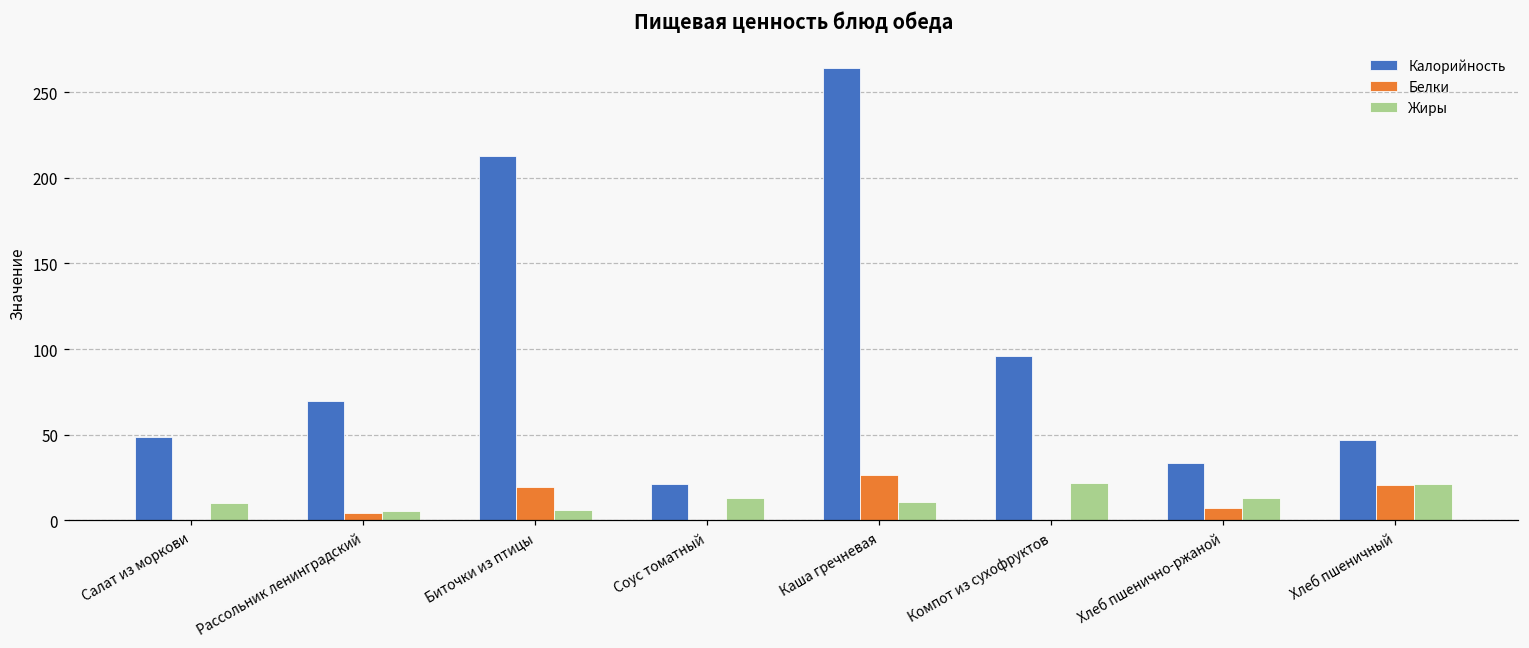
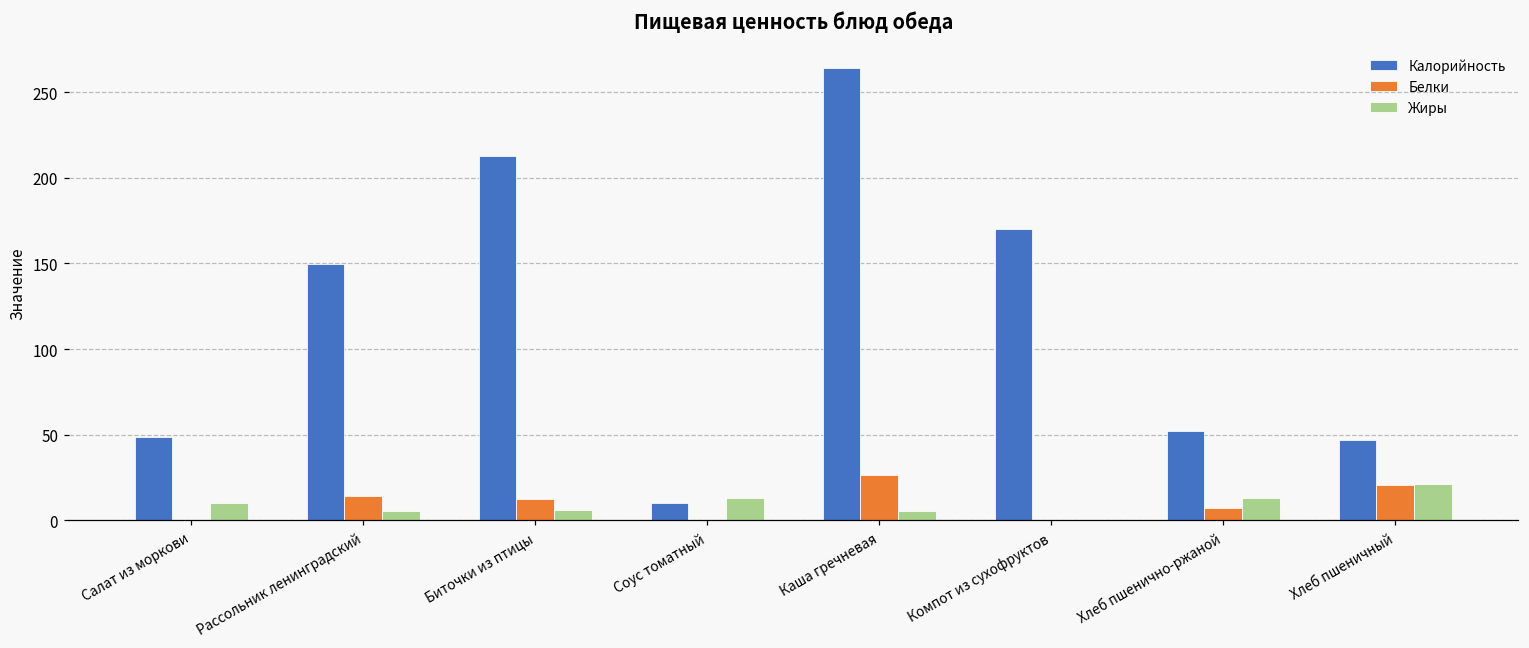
Калорийность, Рассольник ленинградский: 70 -> 150
Белки, Рассольник ленинградский: 5 -> 14
Белки, Биточки из птицы: 19 -> 13
Калорийность, Соус томатный: 22 -> 10
Жиры, Каша гречневая: 11 -> 5
Калорийность, Компот из сухофруктов: 96 -> 170
Жиры, Компот из сухофруктов: 22 -> 0
Калорийность, Хлеб пшенично-ржаной: 34 -> 52
